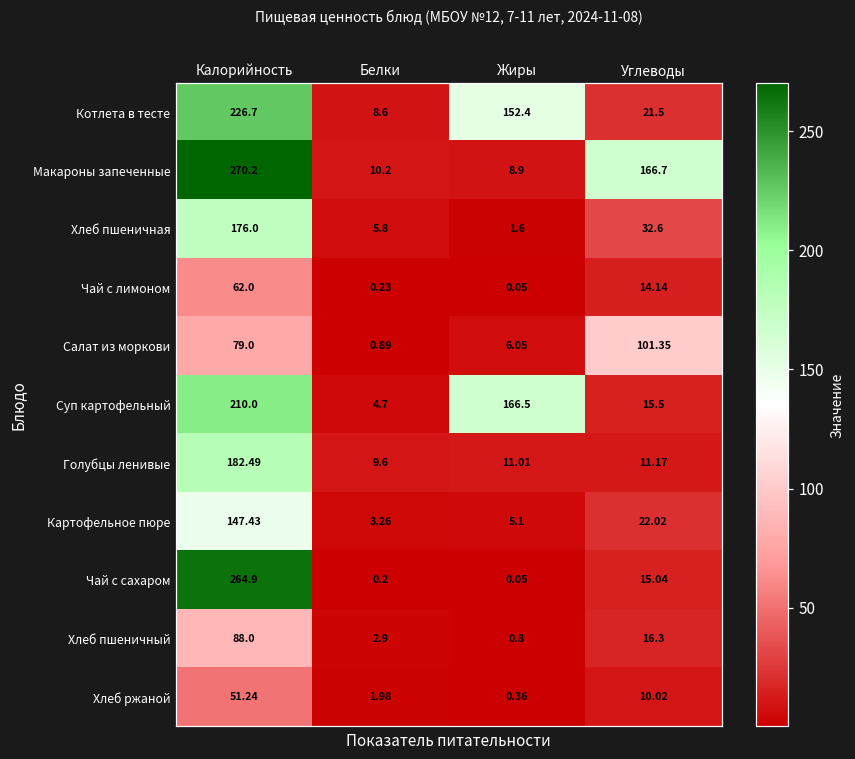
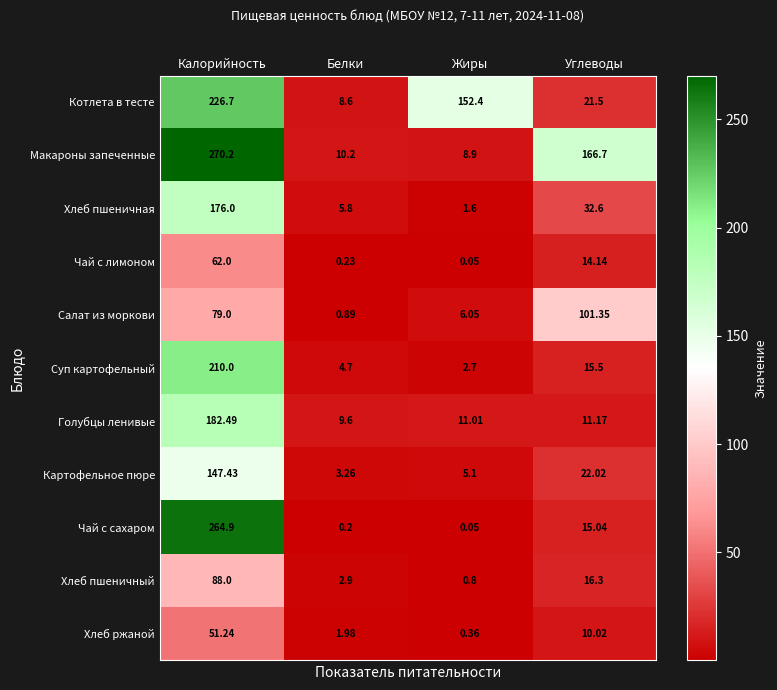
Суп картофельный, Жиры: 166.5 -> 2.7
